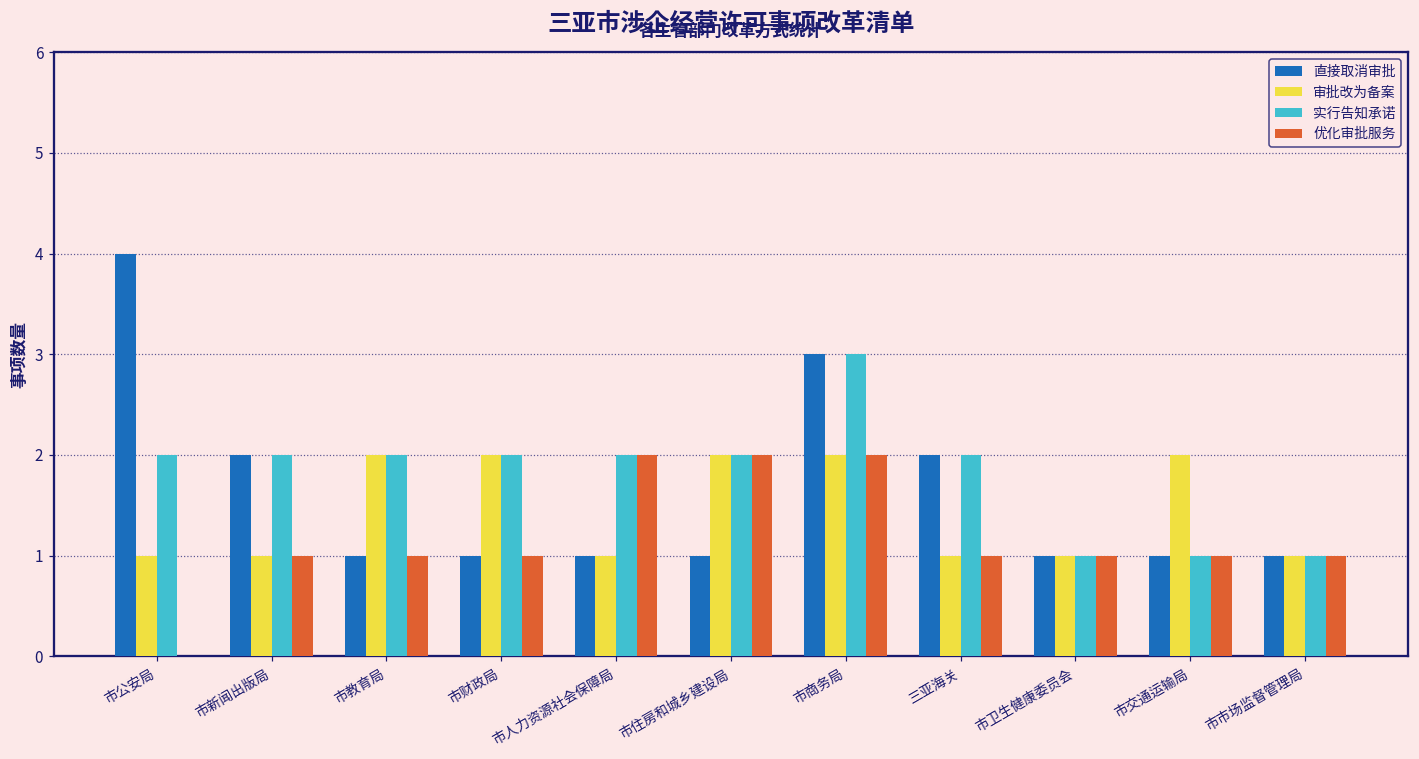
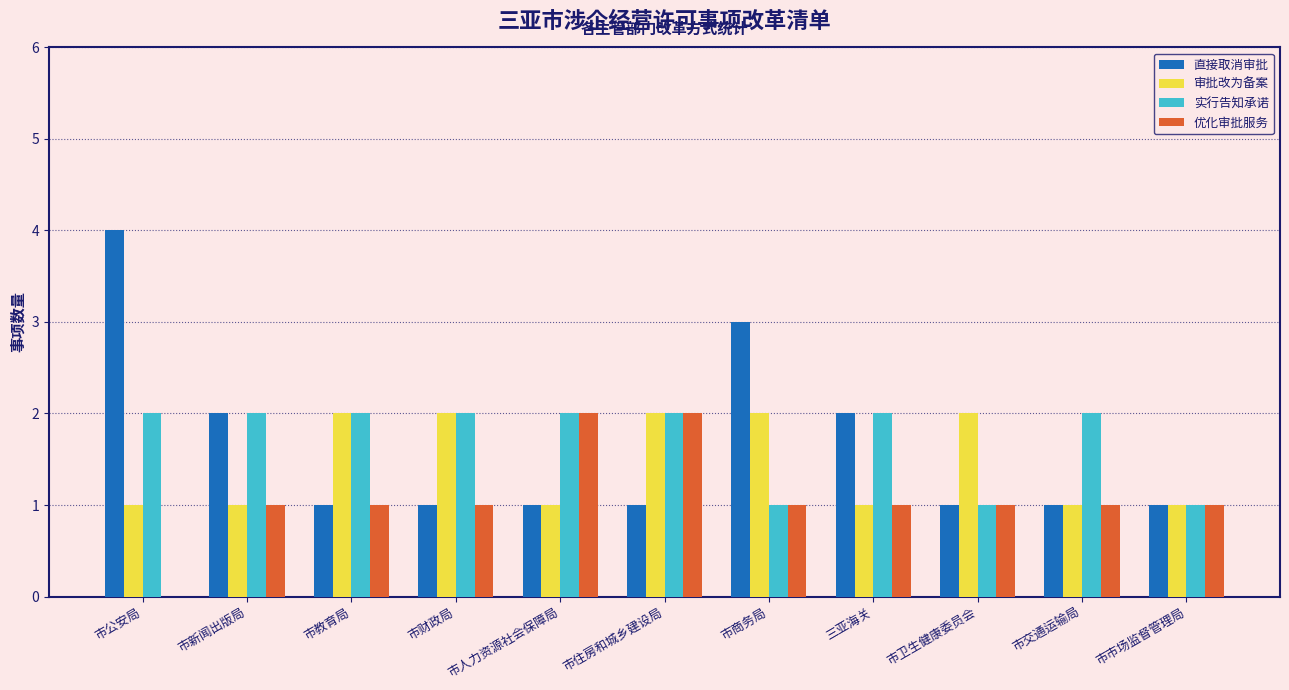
实行告知承诺, 市商务局: 3 -> 1
优化审批服务, 市商务局: 2 -> 1
审批改为备案, 市卫生健康委员会: 1 -> 2
审批改为备案, 市交通运输局: 2 -> 1
实行告知承诺, 市交通运输局: 1 -> 2
